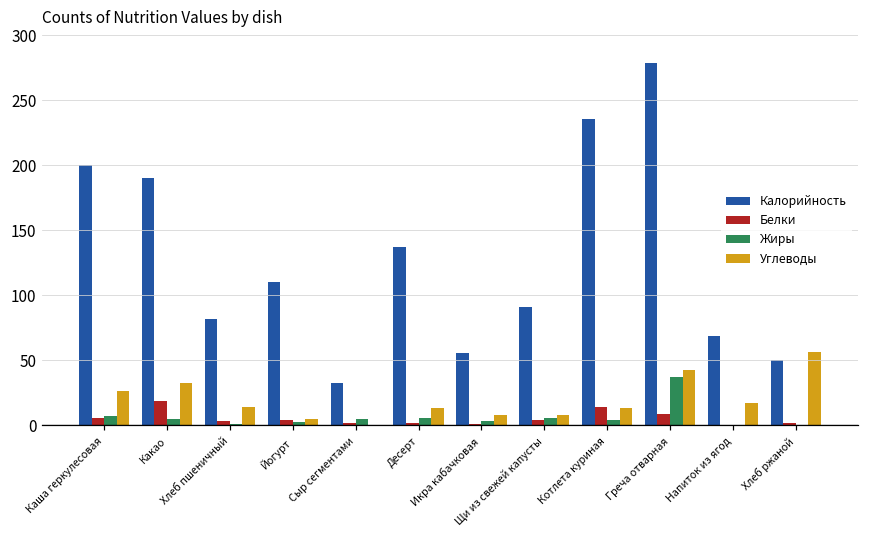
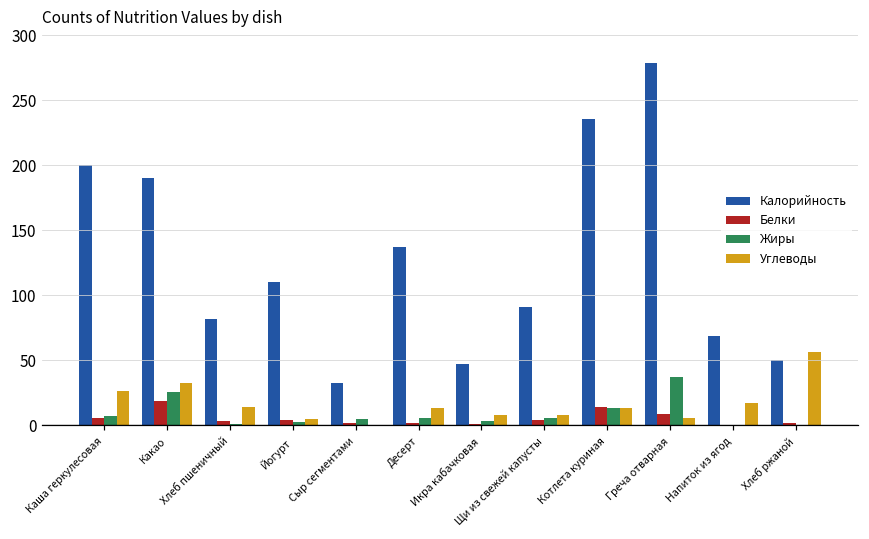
Жиры, Какао: 5 -> 26
Калорийность, Икра кабачковая: 56 -> 47
Жиры, Котлета куриная: 4 -> 14
Углеводы, Греча отварная: 43 -> 6
